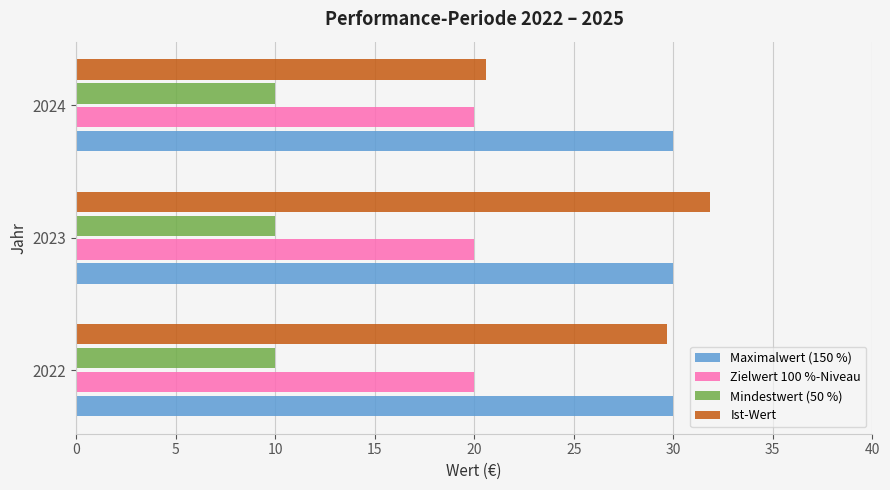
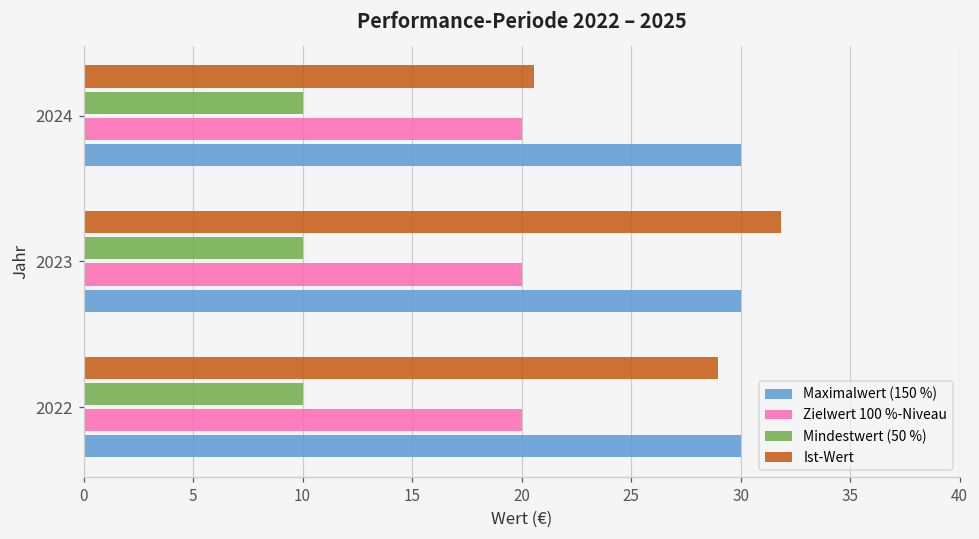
Ist-Wert, 2022: 29.7 -> 29.0
